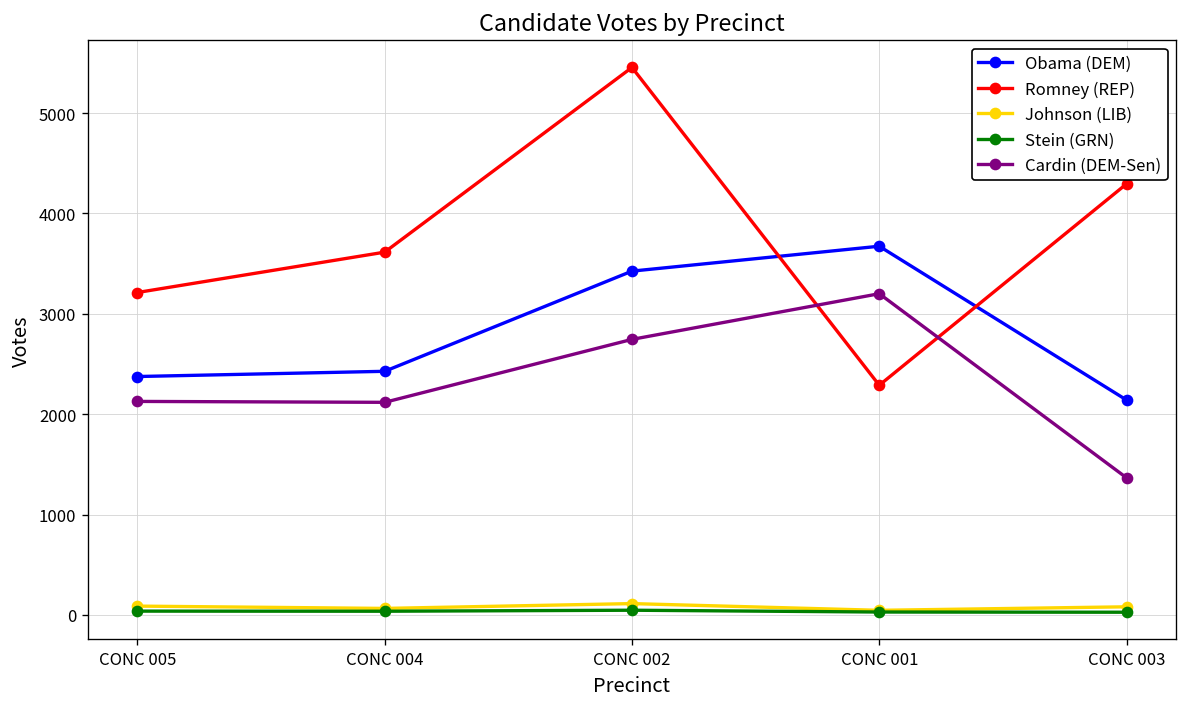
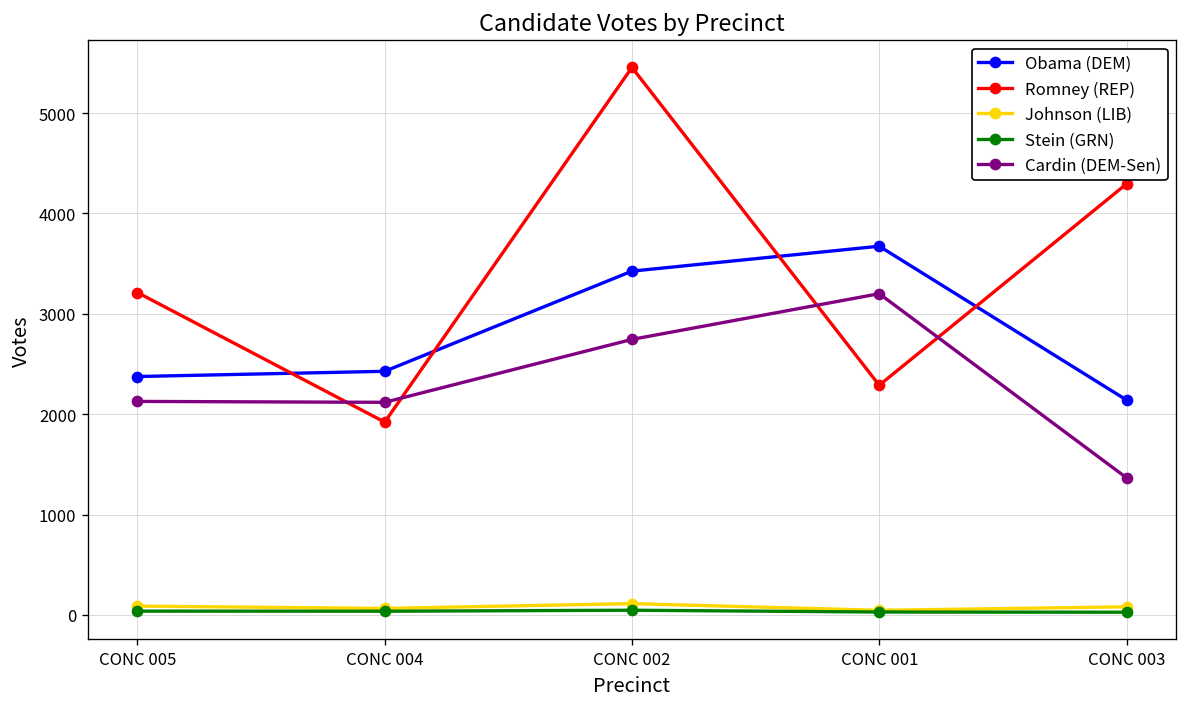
Romney (REP), CONC 004: 3600 -> 1900
